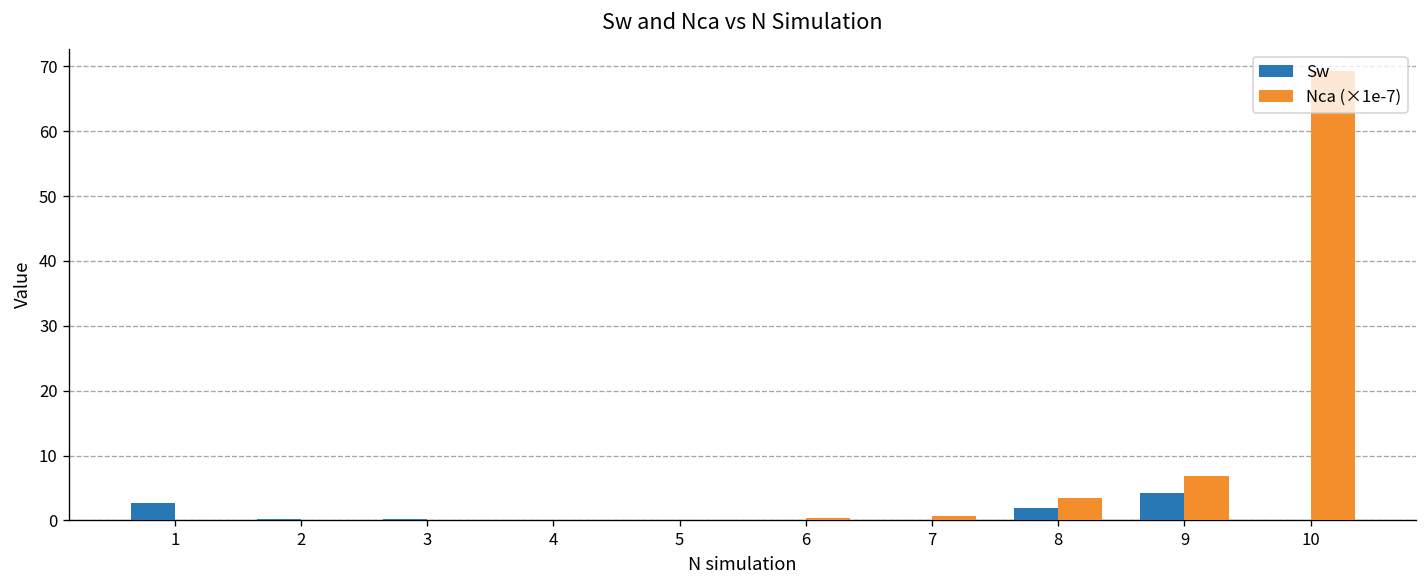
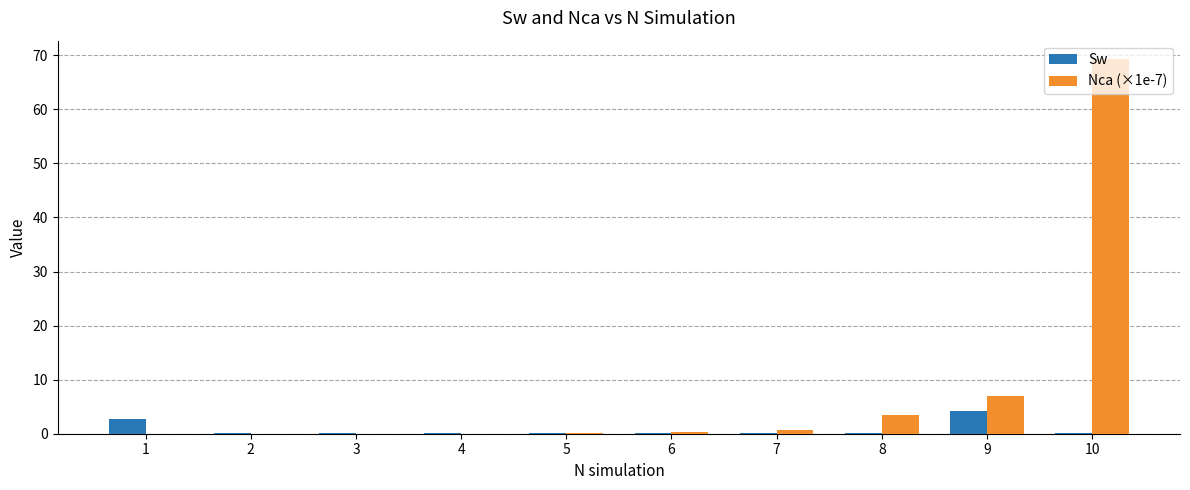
Sw, 8: 2 -> 0
